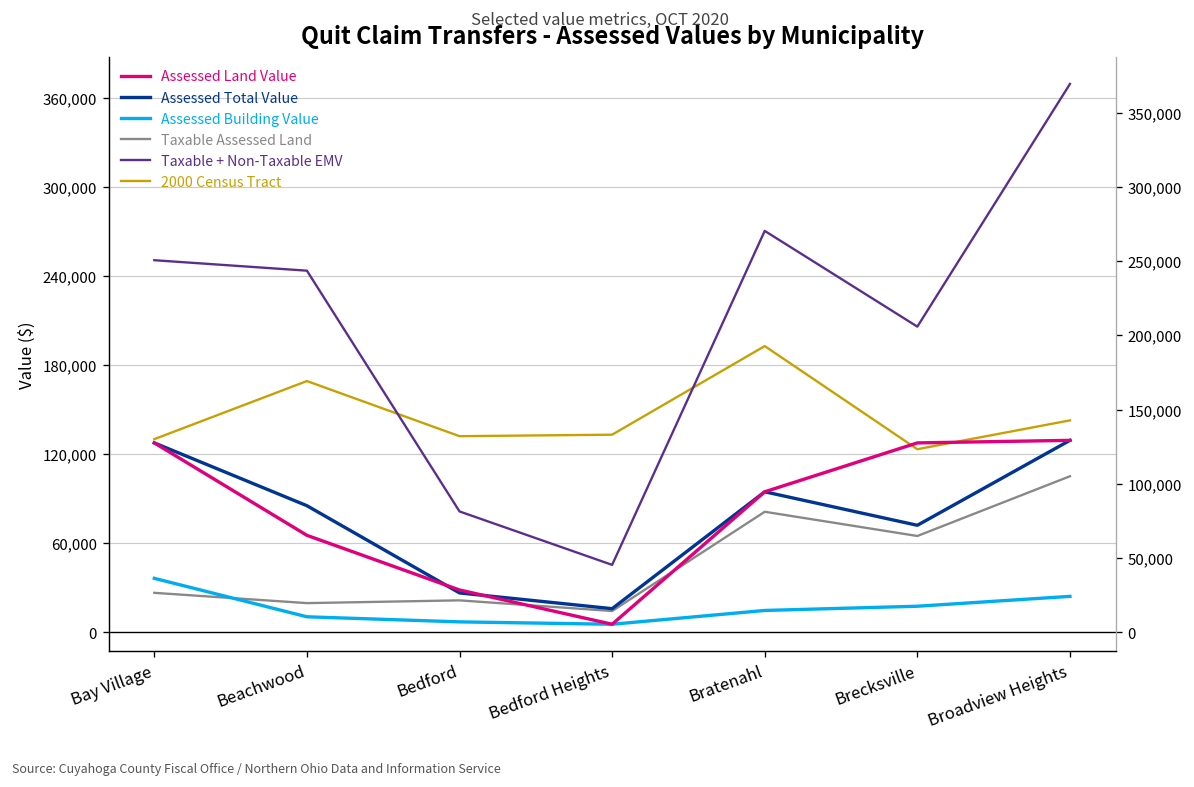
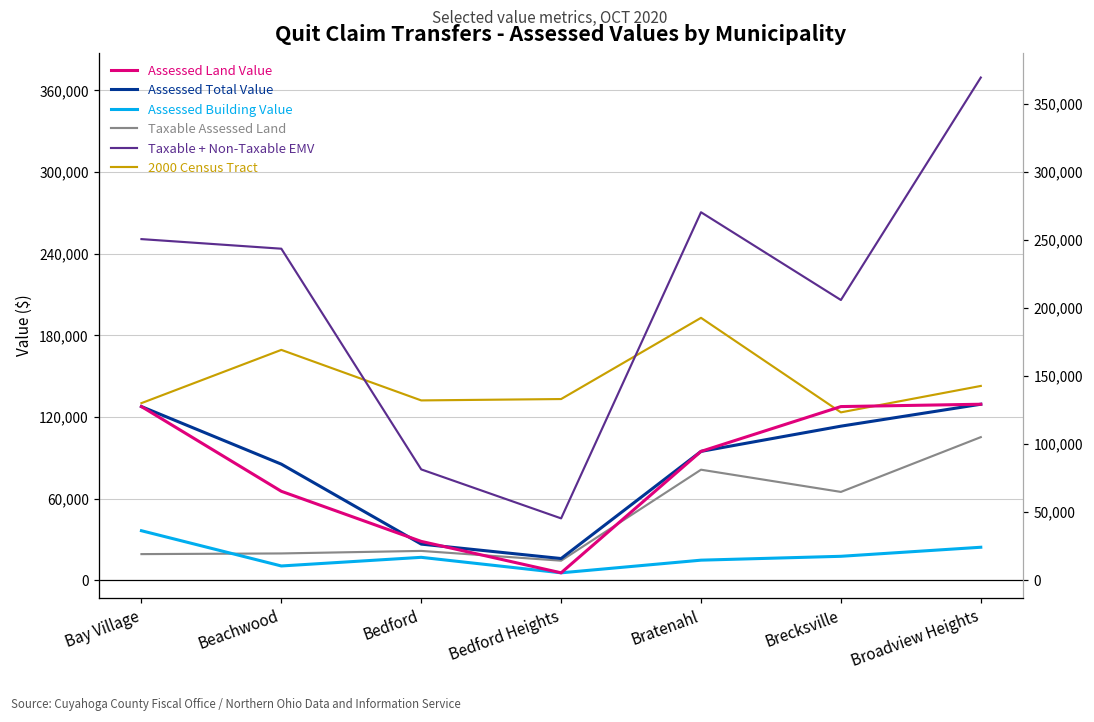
Taxable Assessed Land, Bay Village: 27,000 -> 19,000
Assessed Building Value, Bedford: 7,000 -> 17,000
Assessed Total Value, Brecksville: 72,000 -> 113,000
